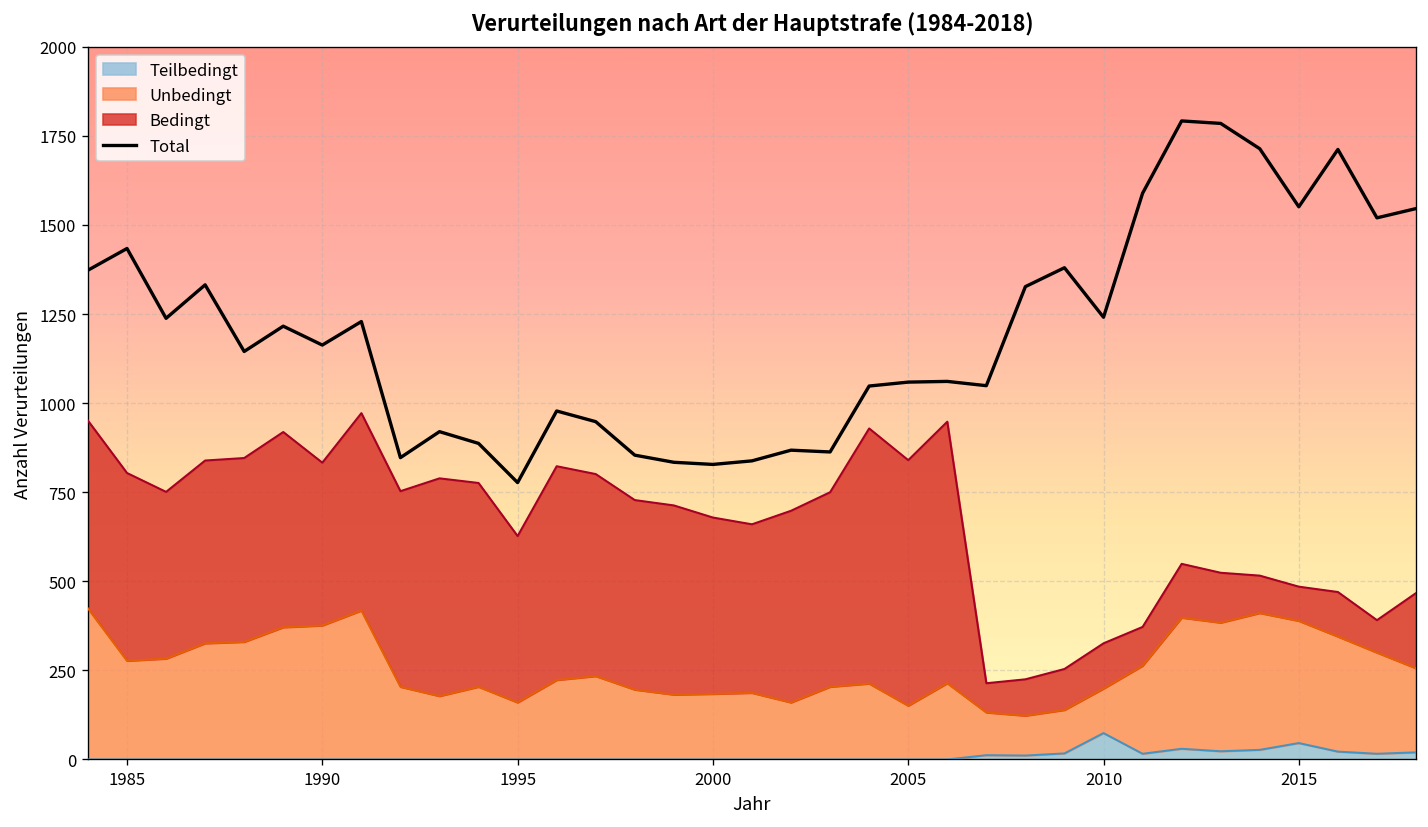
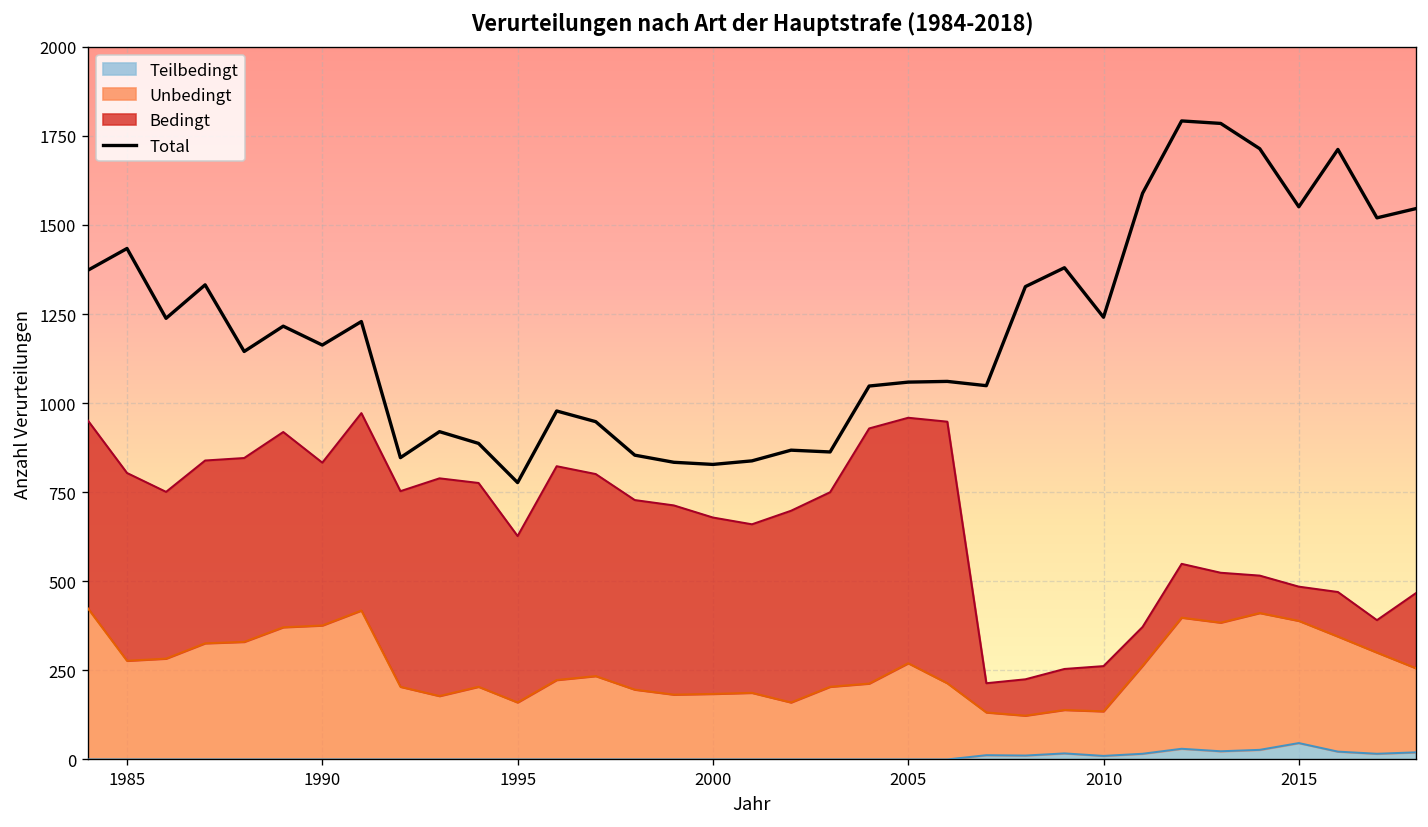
Unbedingt, 2005: 150 -> 270
Teilbedingt, 2010: 70 -> 10
